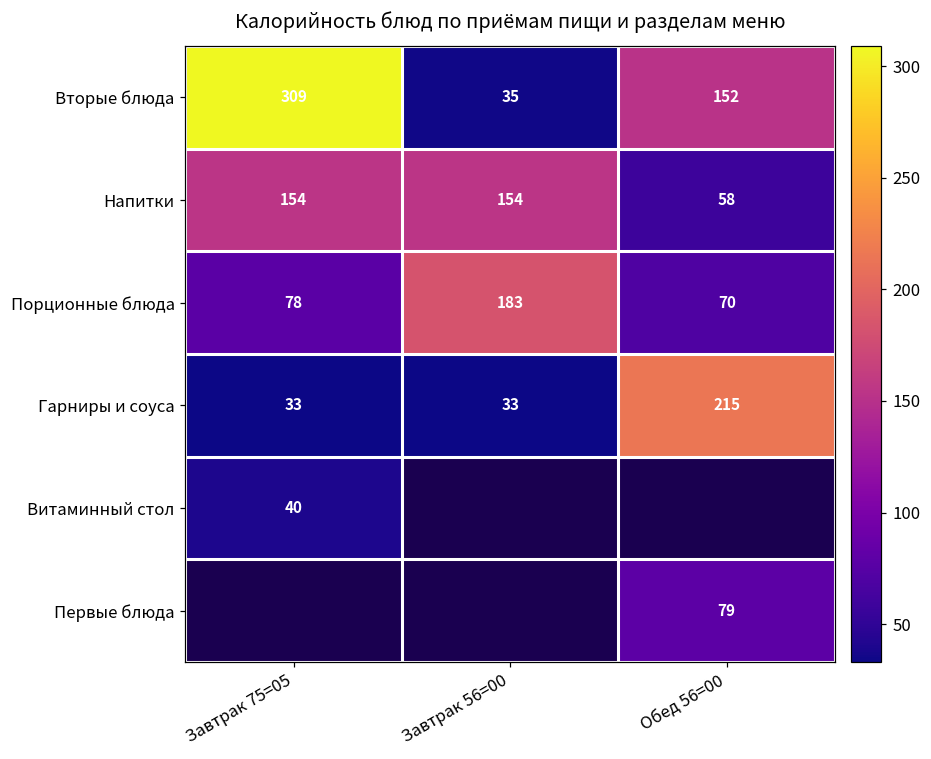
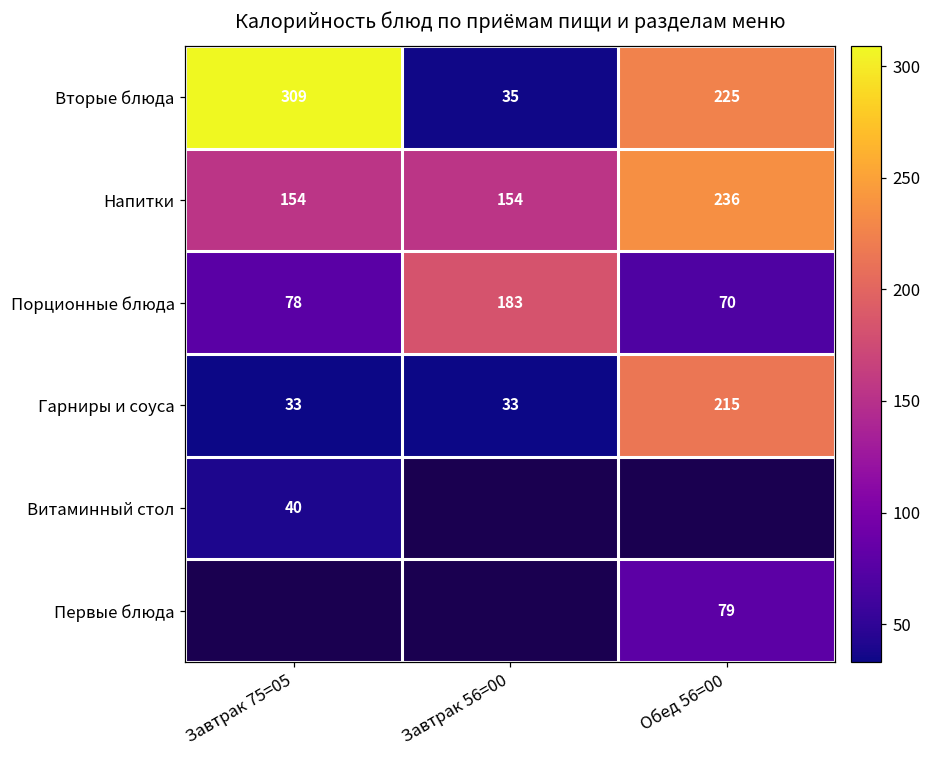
Вторые блюда, Обед 56=00: 152 -> 225
Напитки, Обед 56=00: 58 -> 236
